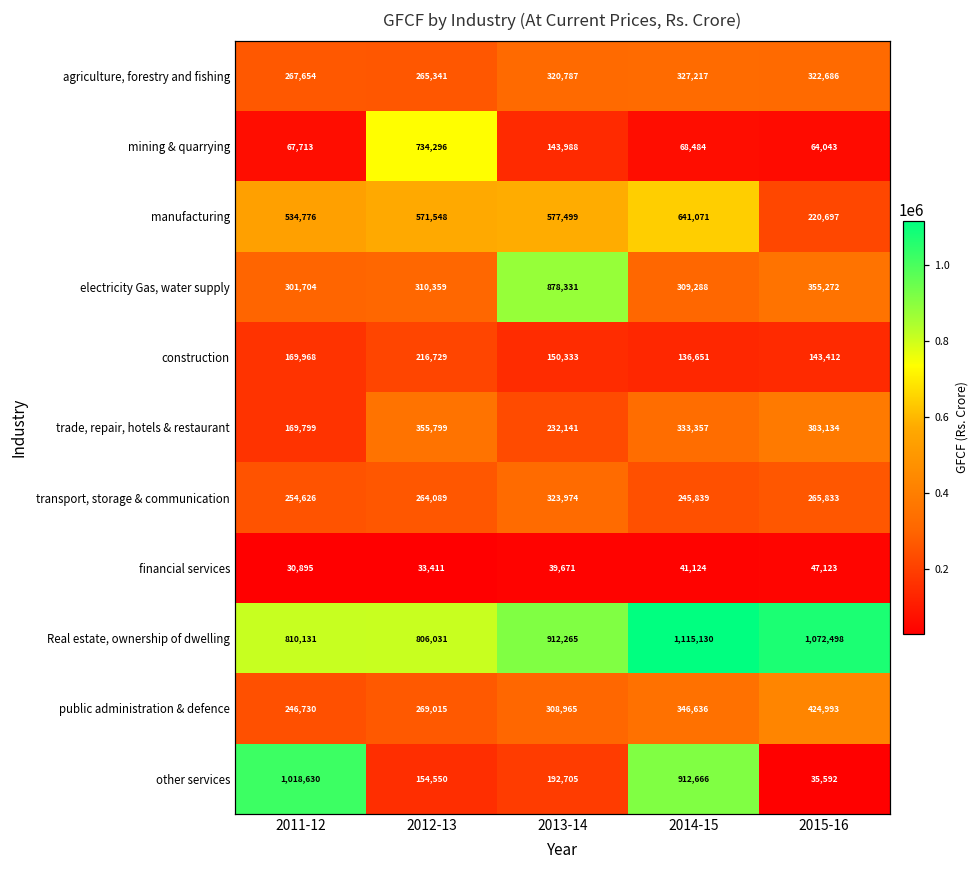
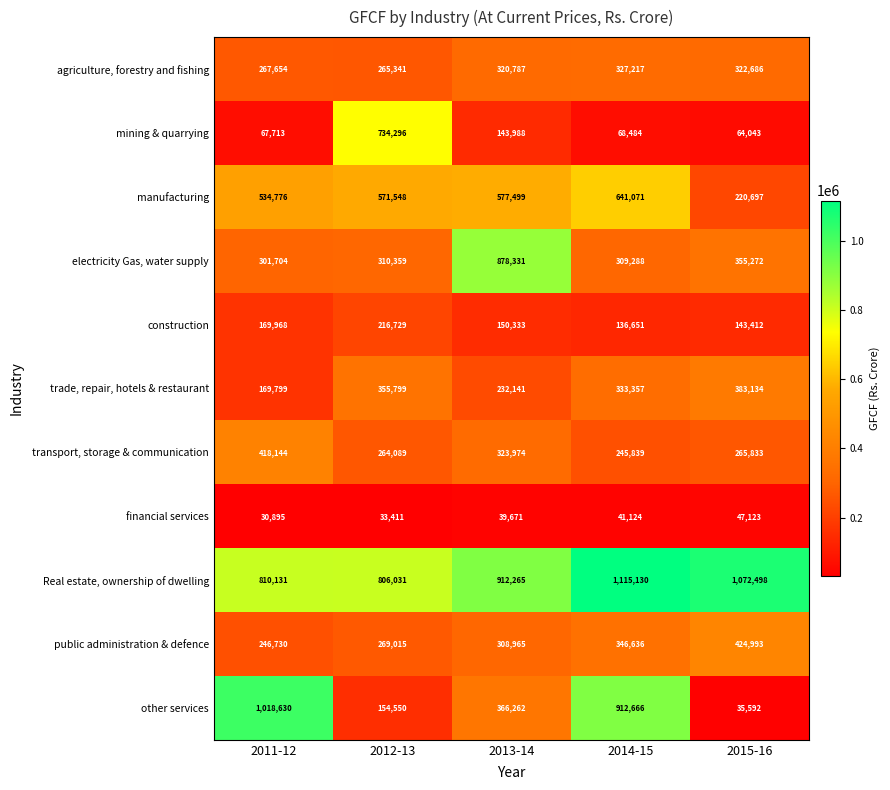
transport, storage & communication, 2011-12: 254,626 -> 418,144
other services, 2013-14: 192,705 -> 366,262
